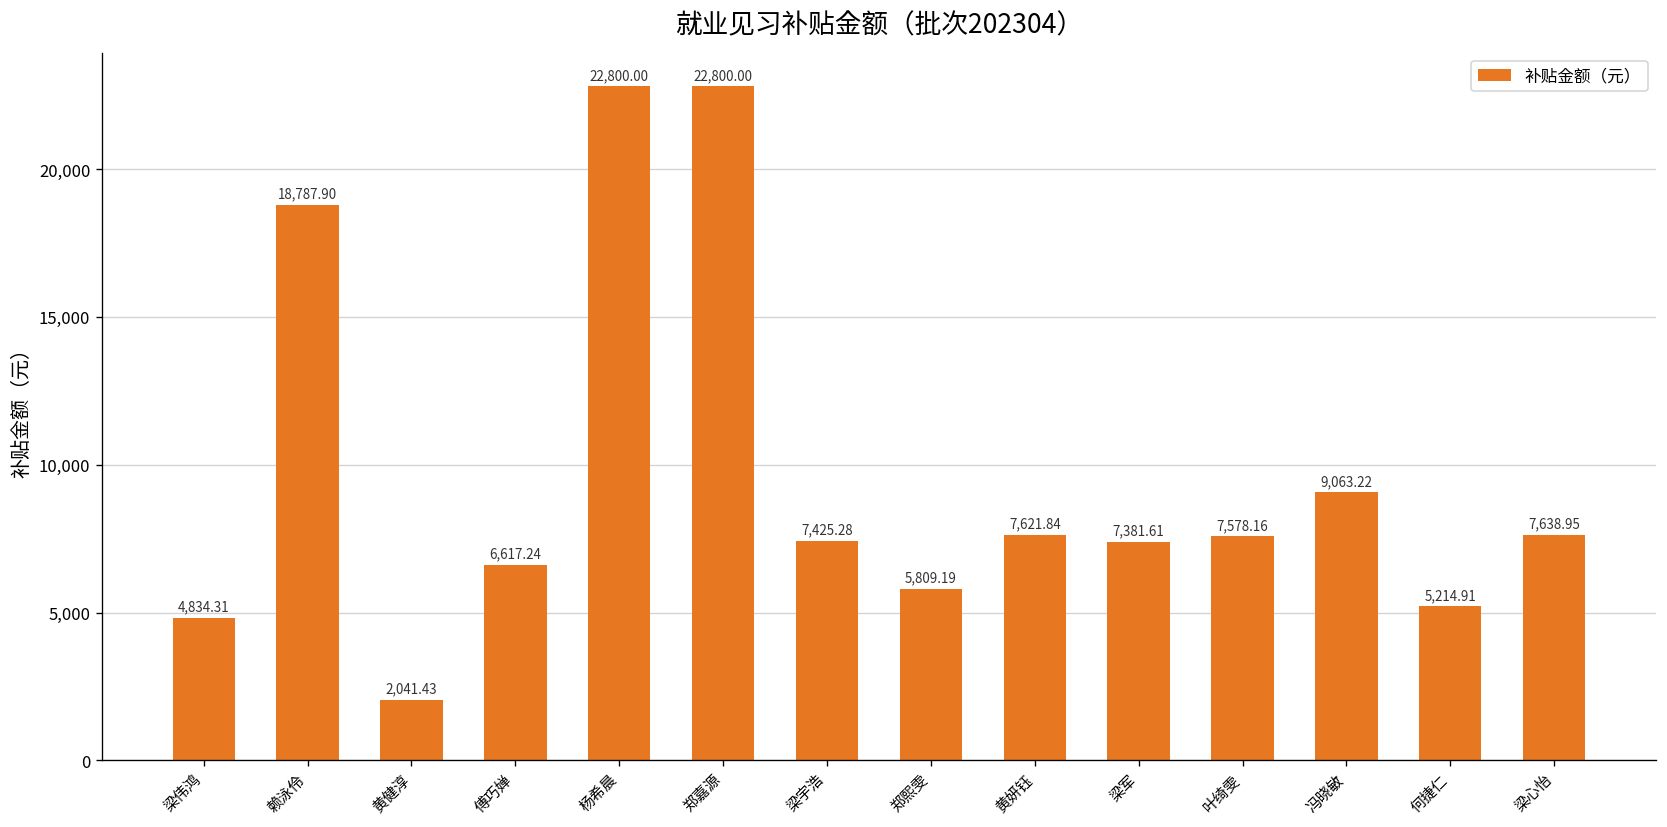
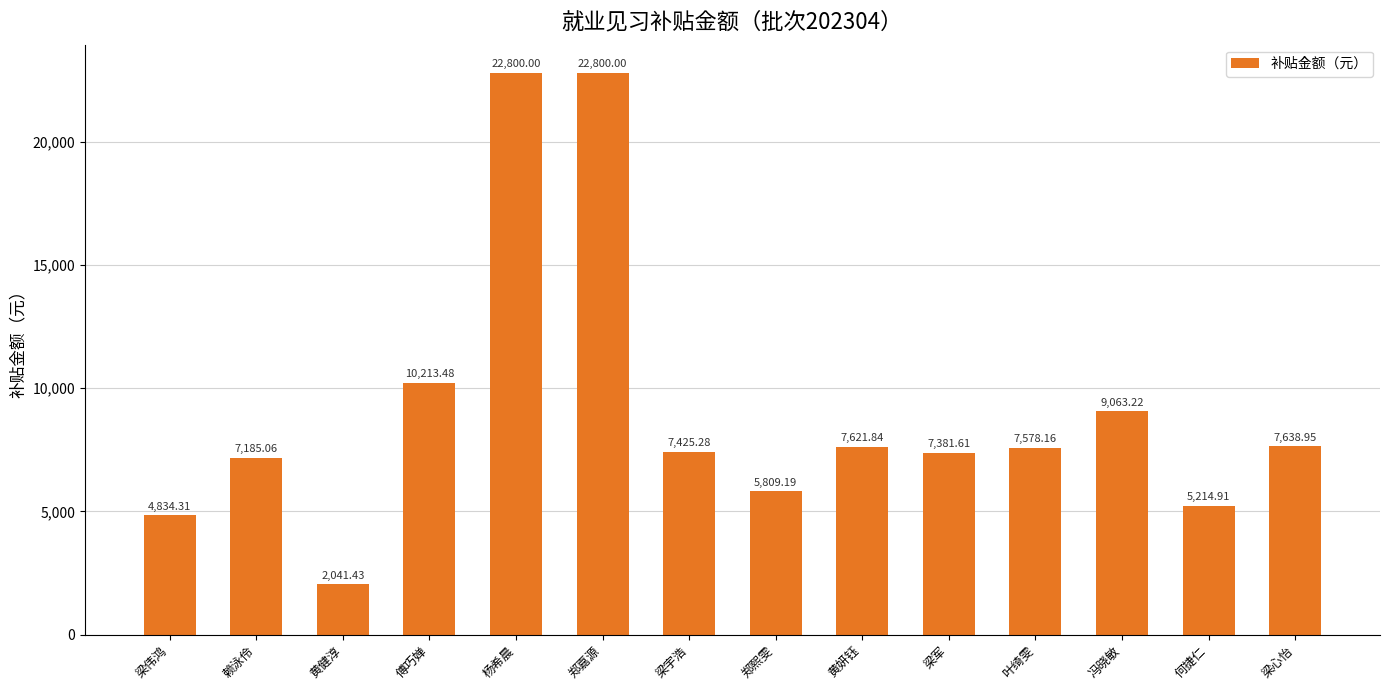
赖泳伶: 18,787.90 -> 7,185.06
傅巧婵: 6,617.24 -> 10,213.48
